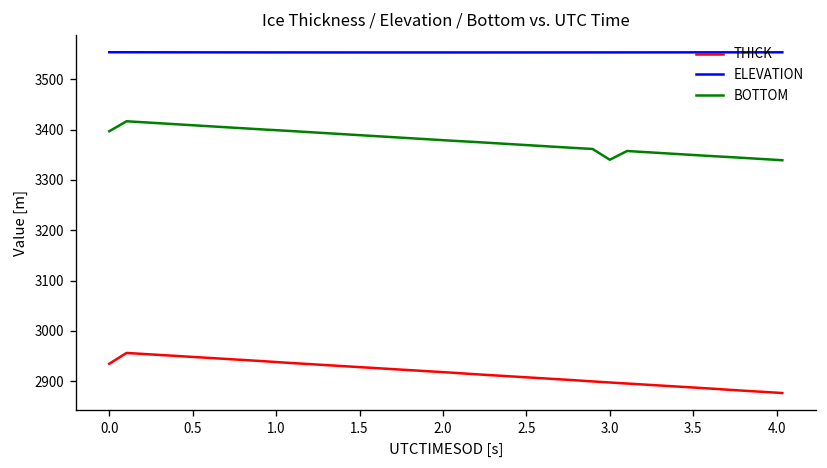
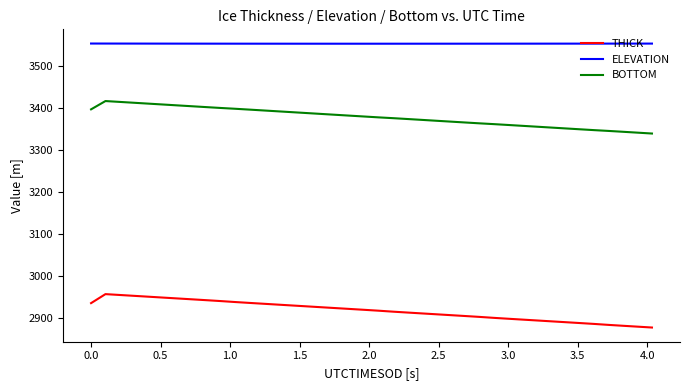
BOTTOM, 3.0: 3340 -> 3360
